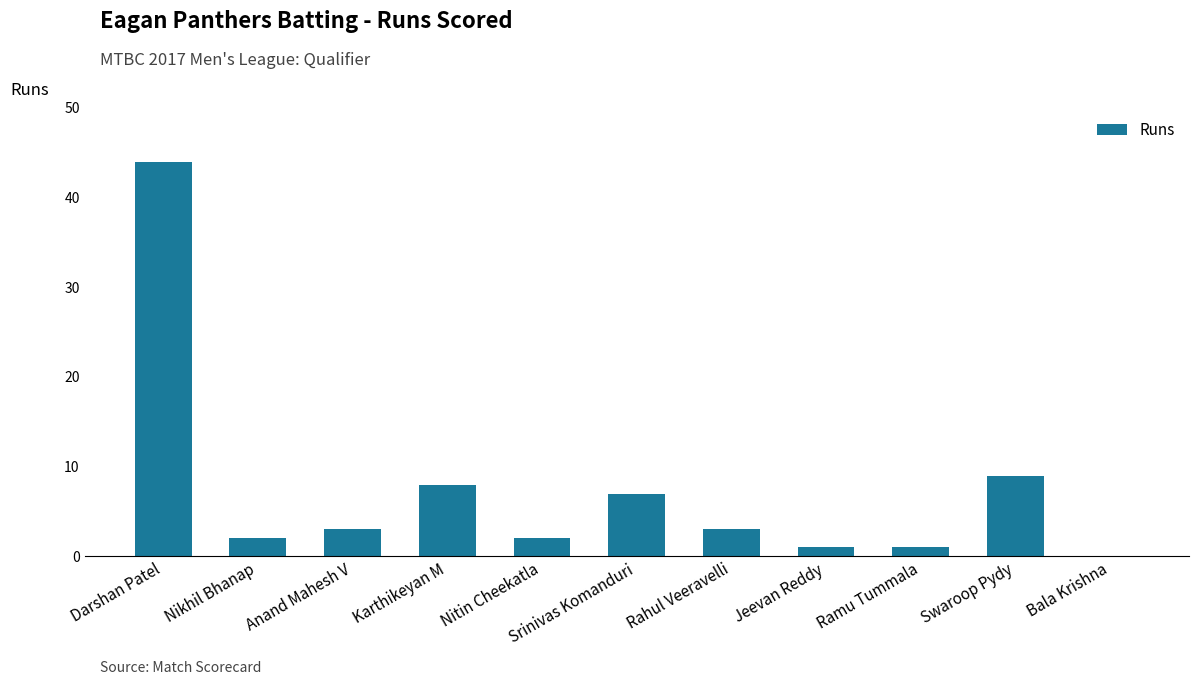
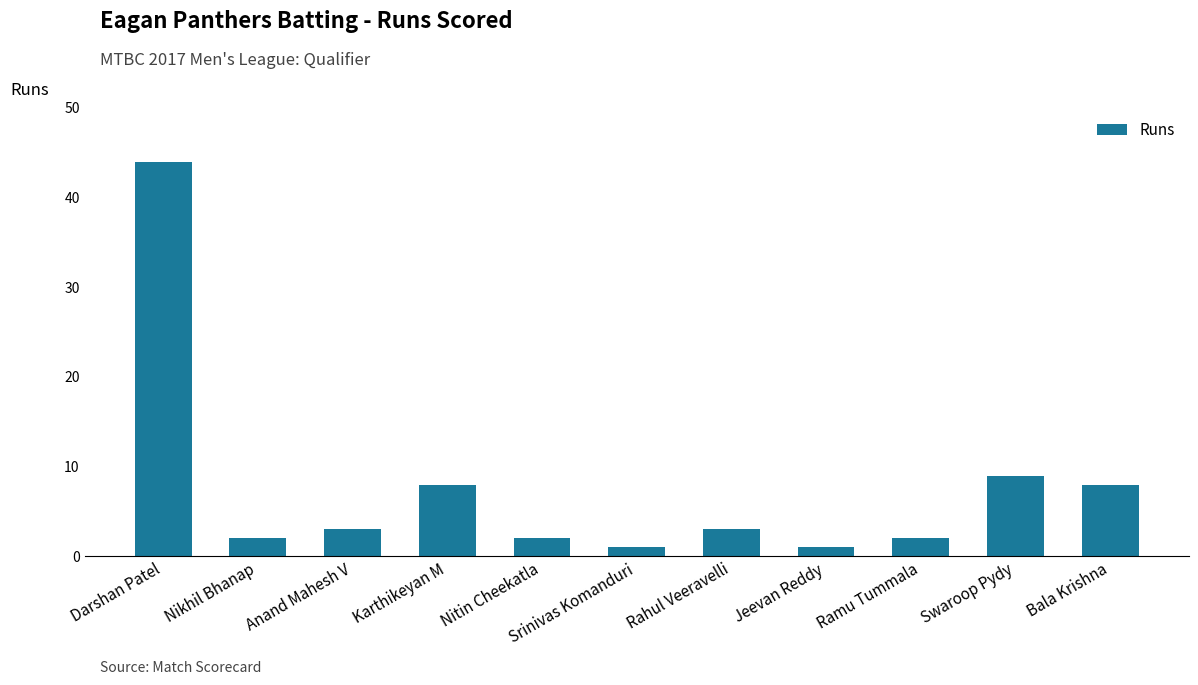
Srinivas Komanduri: 7 -> 1
Ramu Tummala: 1 -> 2
Bala Krishna: 0 -> 8
